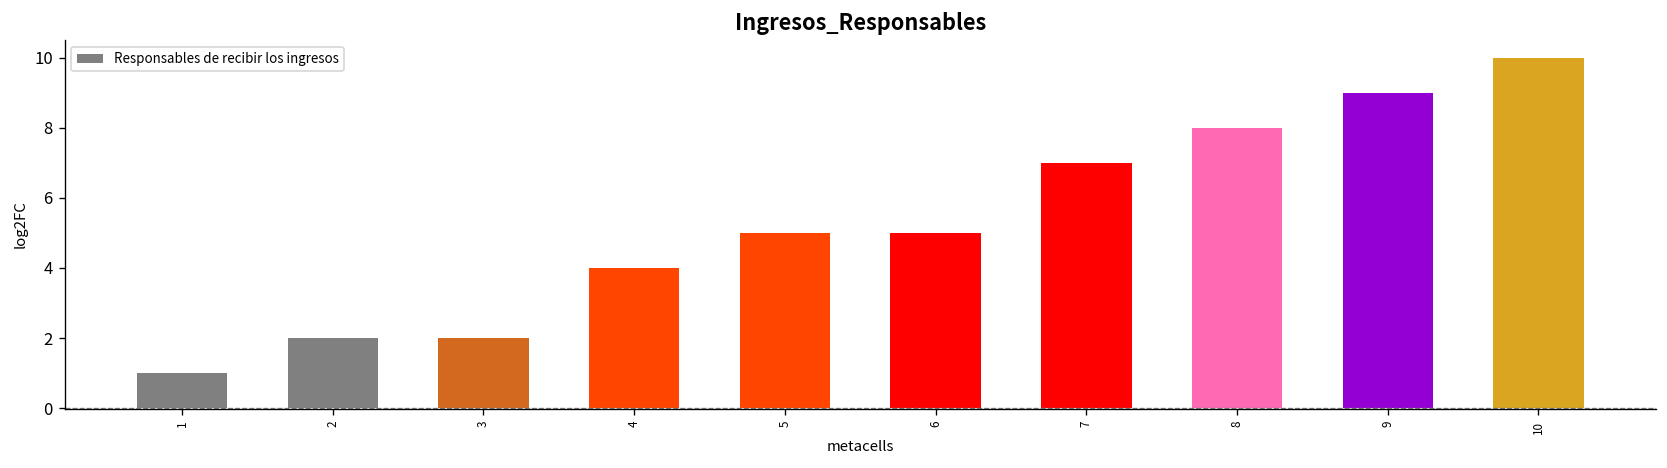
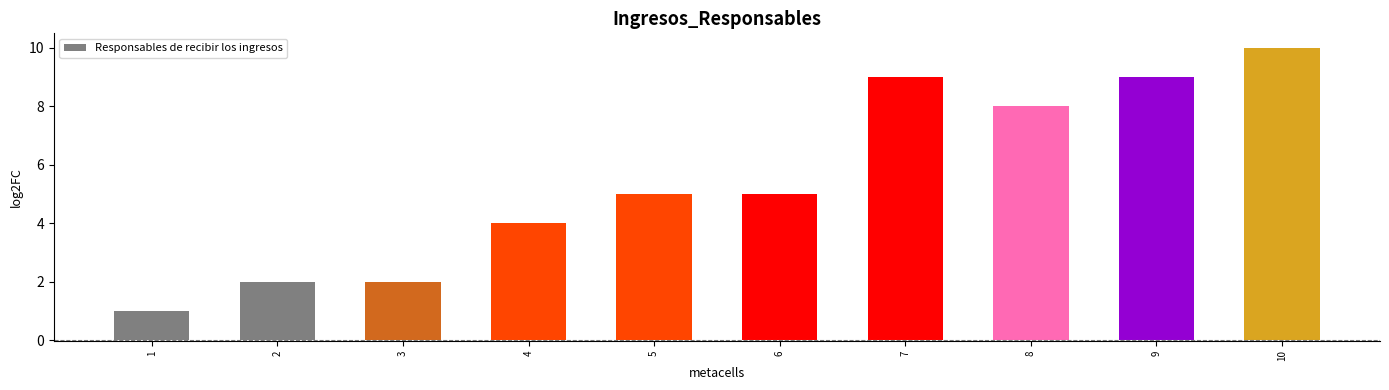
7: 7 -> 9
